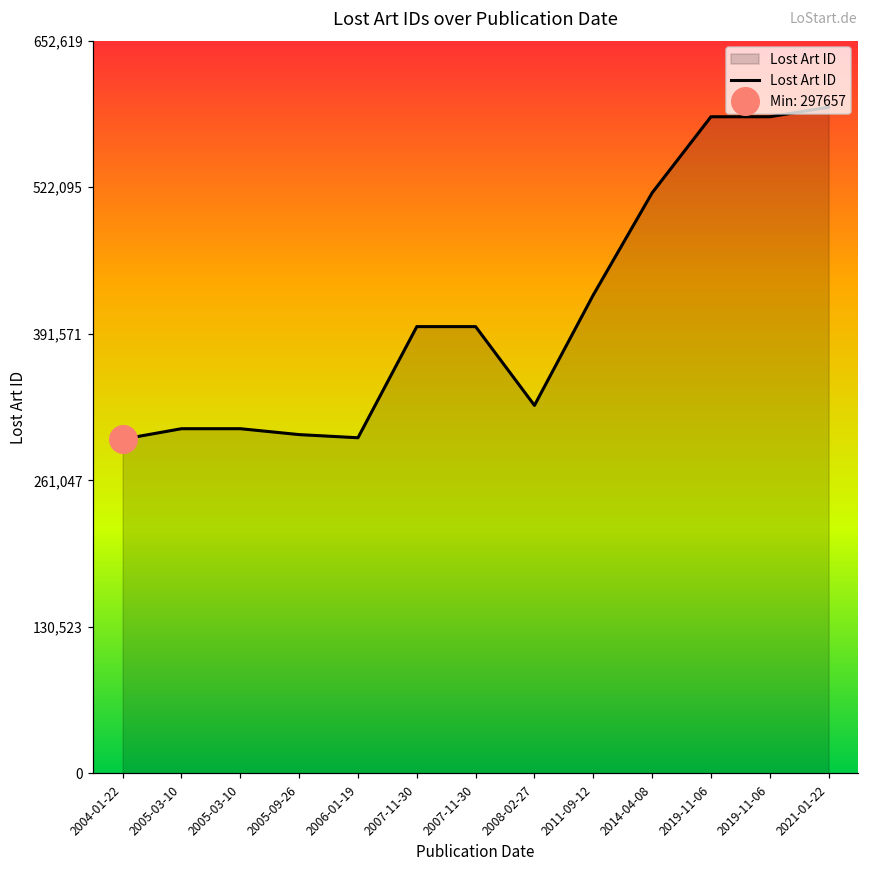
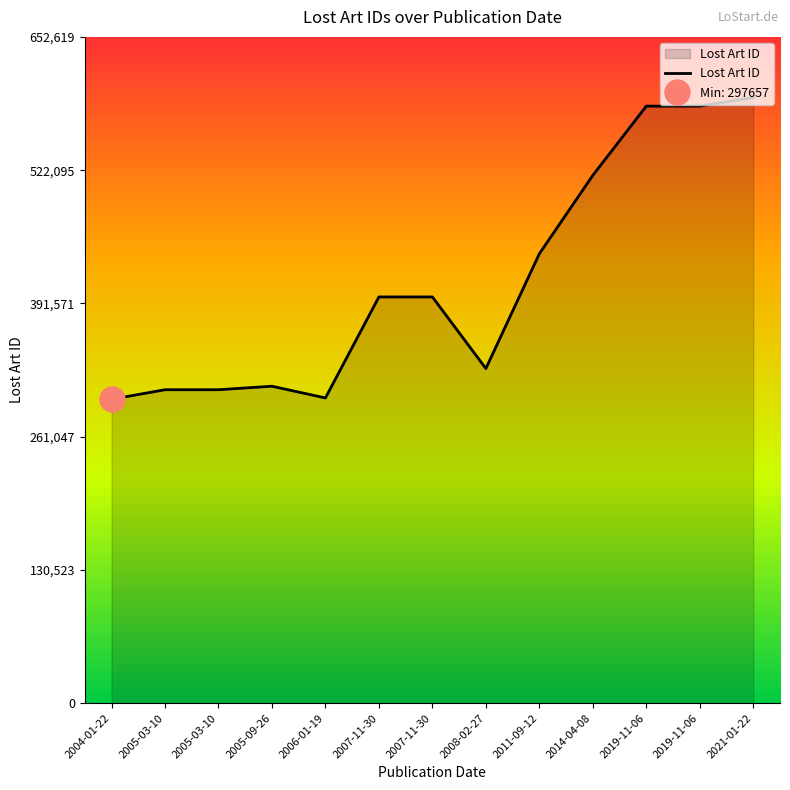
Lost Art ID, 2005-09-26: 302,000 -> 310,000
Lost Art ID, 2011-09-12: 426,000 -> 440,000
